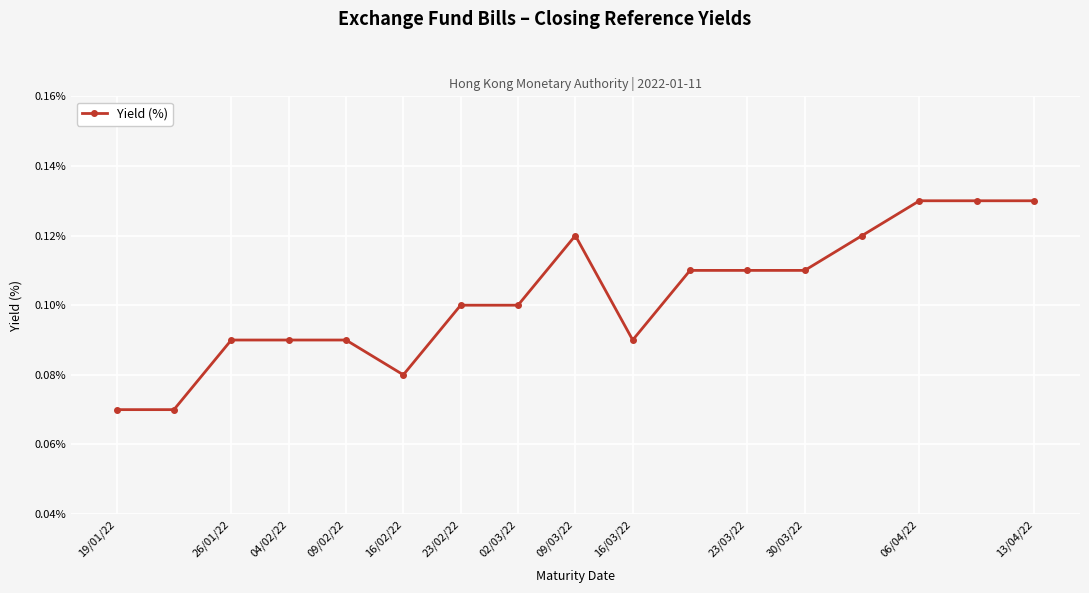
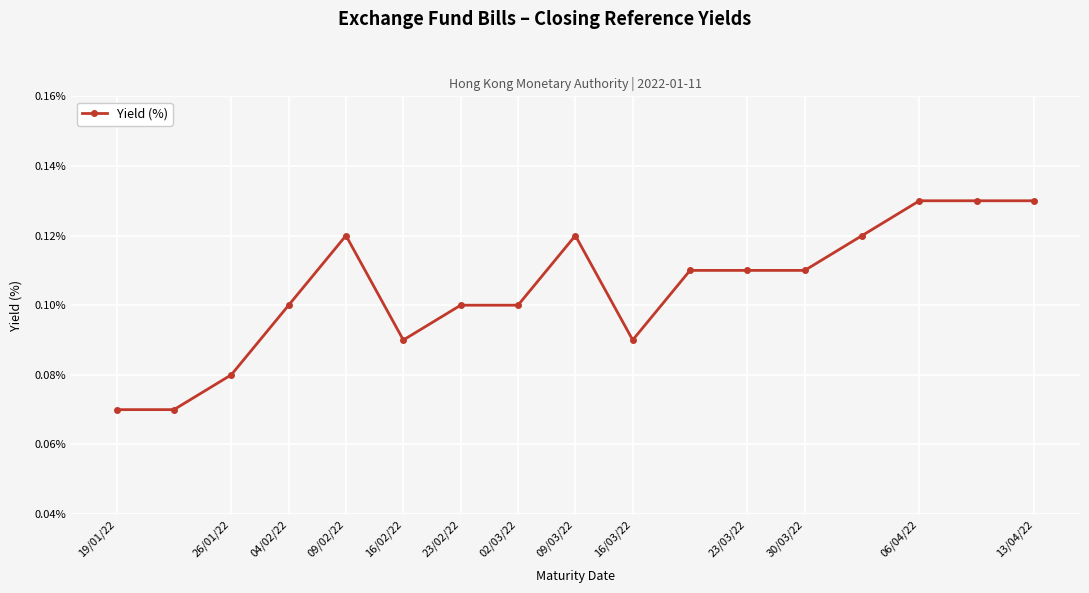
26/01/22: 0.09% -> 0.08%
04/02/22: 0.09% -> 0.10%
09/02/22: 0.09% -> 0.12%
16/02/22: 0.08% -> 0.09%
